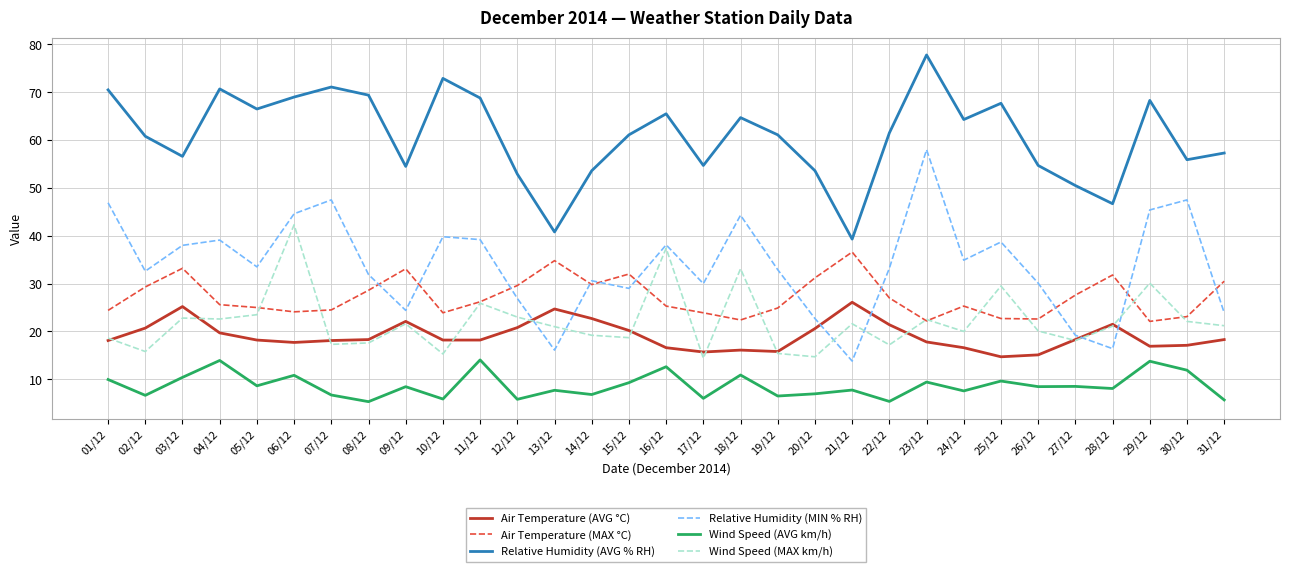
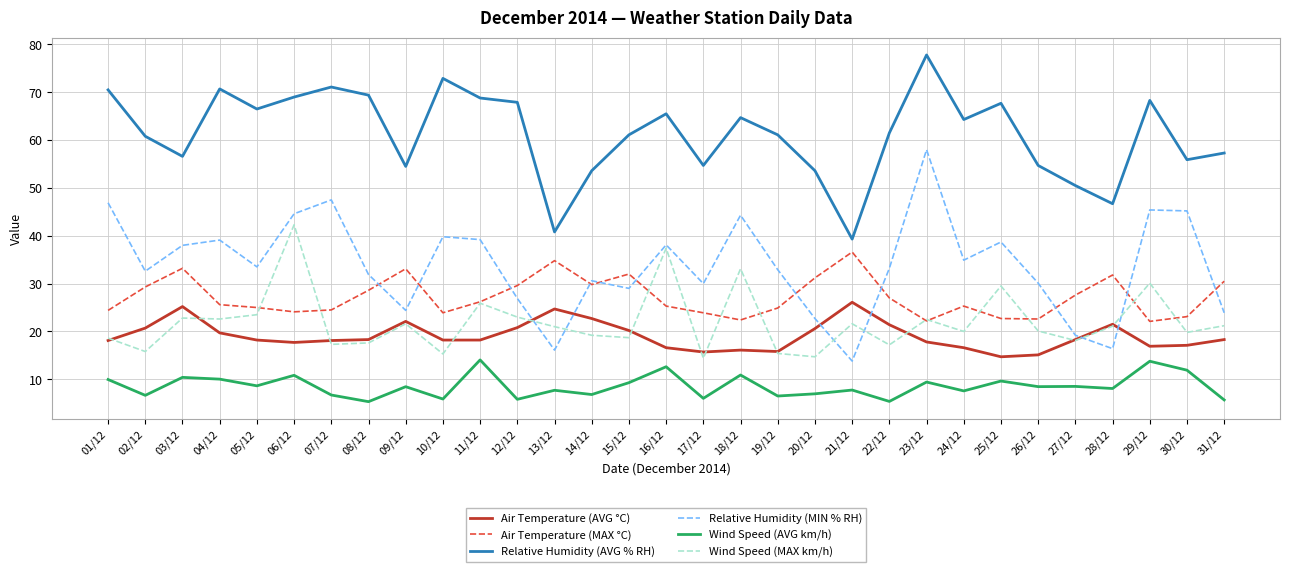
Wind Speed (AVG km/h), 04/12: 14 -> 10
Relative Humidity (AVG % RH), 12/12: 53 -> 68
Relative Humidity (MIN % RH), 30/12: 48 -> 45
Wind Speed (MAX km/h), 30/12: 22 -> 20
